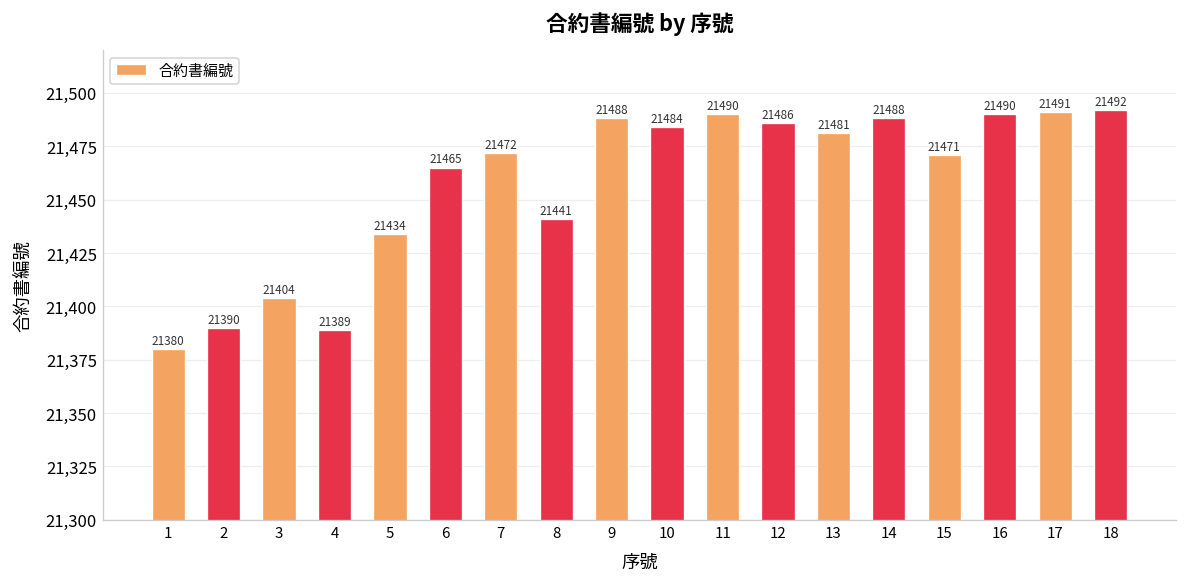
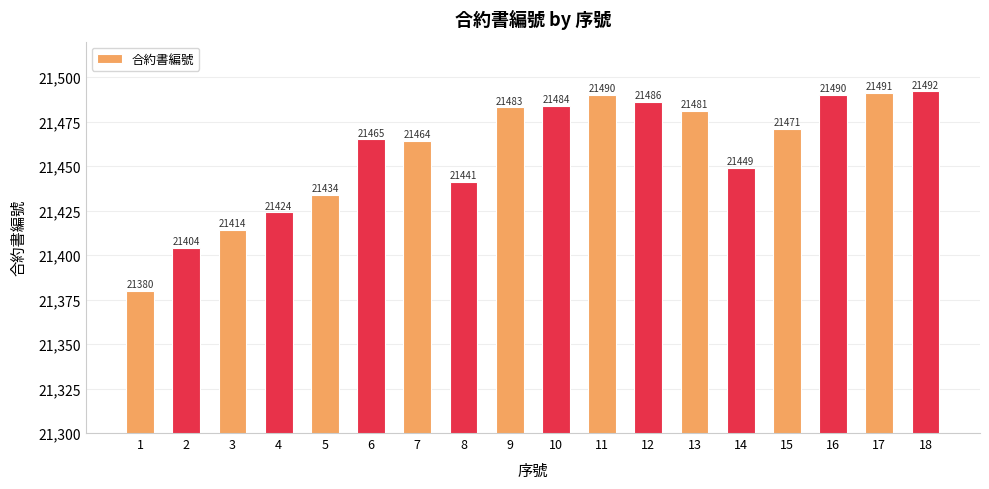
2: 21390 -> 21404
3: 21404 -> 21414
4: 21389 -> 21424
7: 21472 -> 21464
9: 21488 -> 21483
14: 21488 -> 21449
